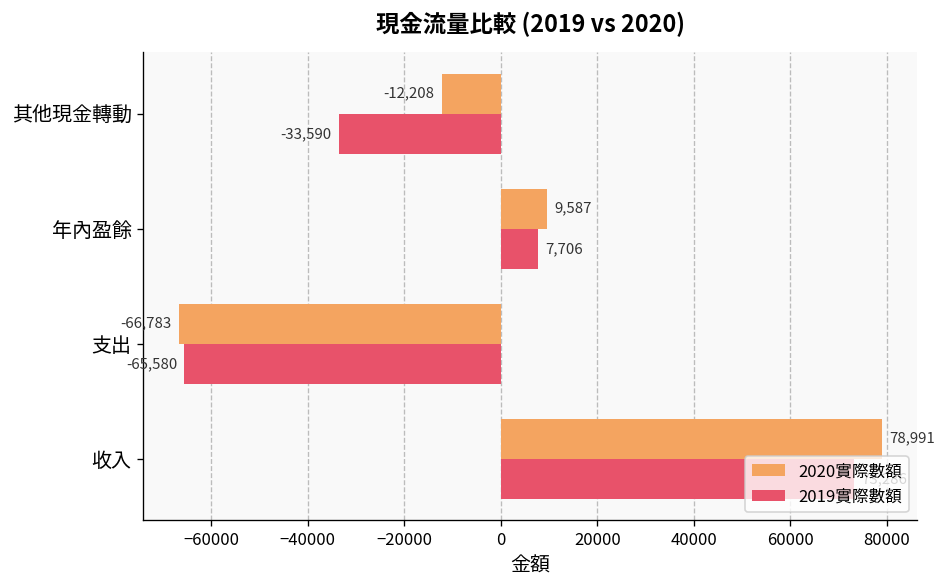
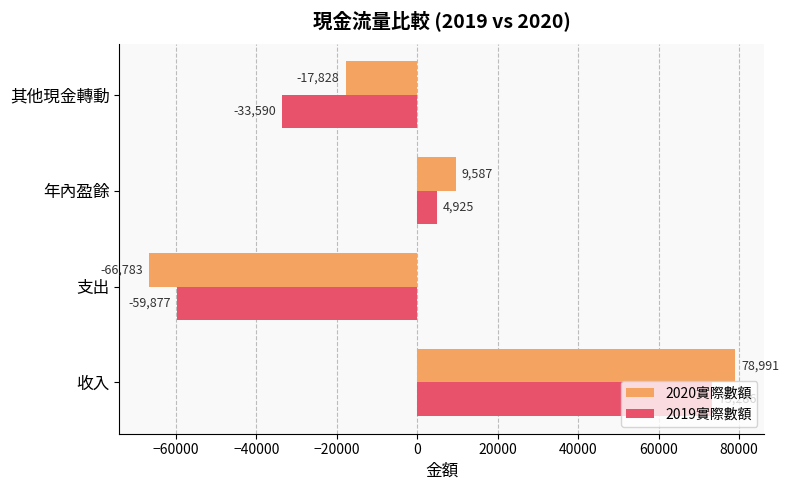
2020實際數額, 其他現金轉動: -12,208 -> -17,828
2019實際數額, 年內盈餘: 7,706 -> 4,925
2019實際數額, 支出: -65,580 -> -59,877
